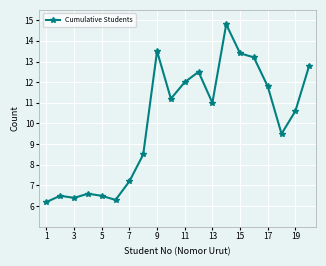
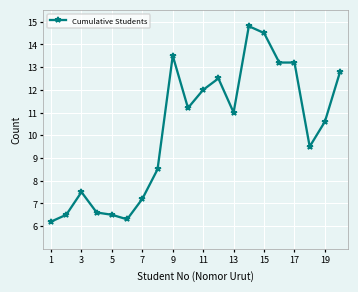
3: 6.4 -> 7.5
15: 13.4 -> 14.5
17: 11.8 -> 13.2
